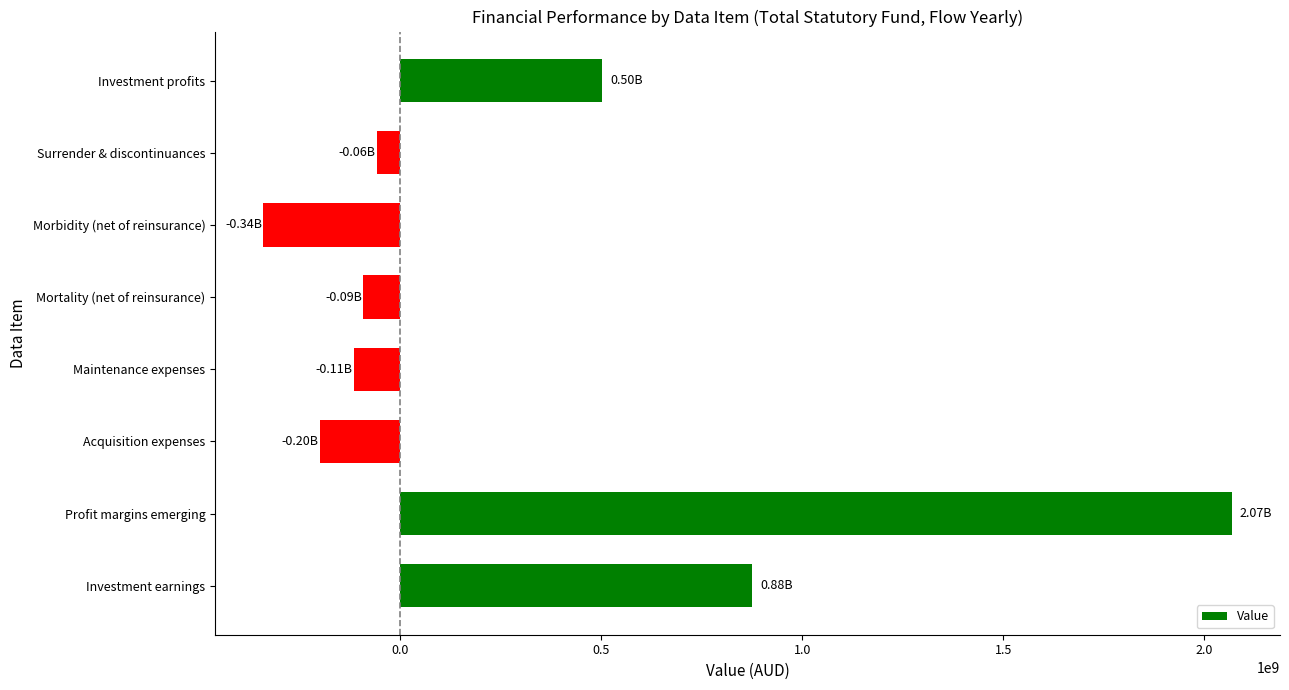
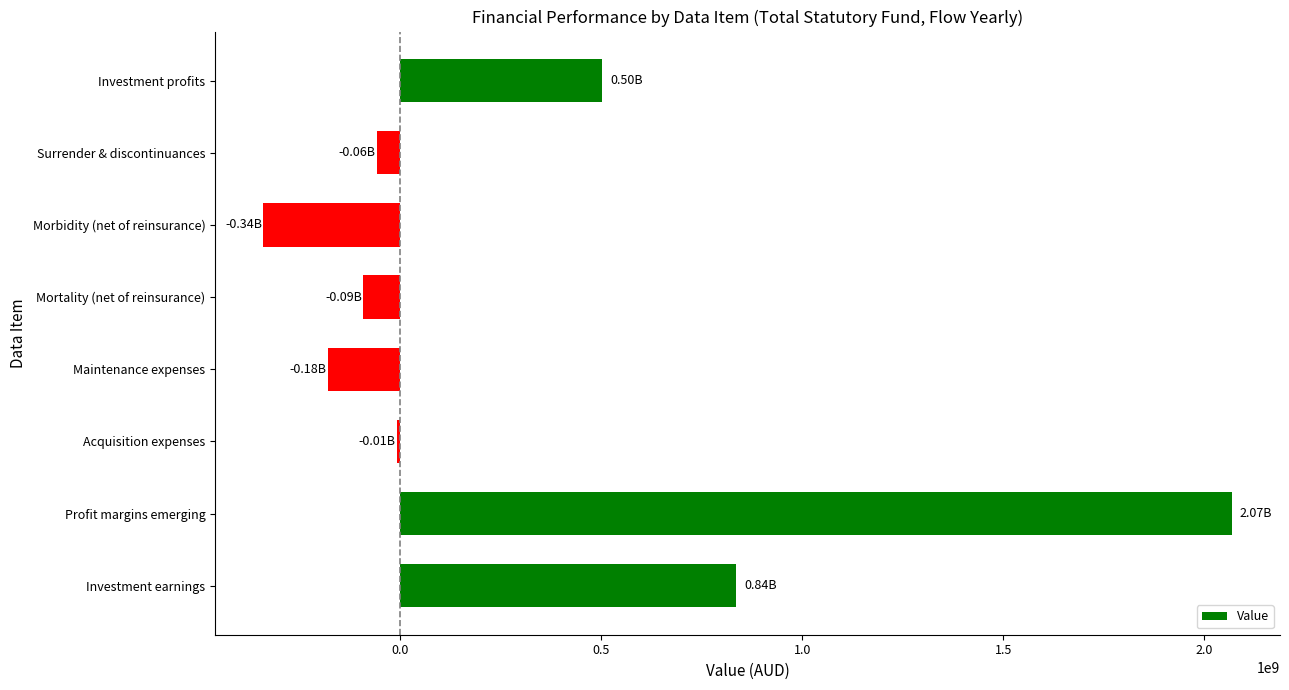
Maintenance expenses: -0.11B -> -0.18B
Acquisition expenses: -0.20B -> -0.01B
Investment earnings: 0.88B -> 0.84B
